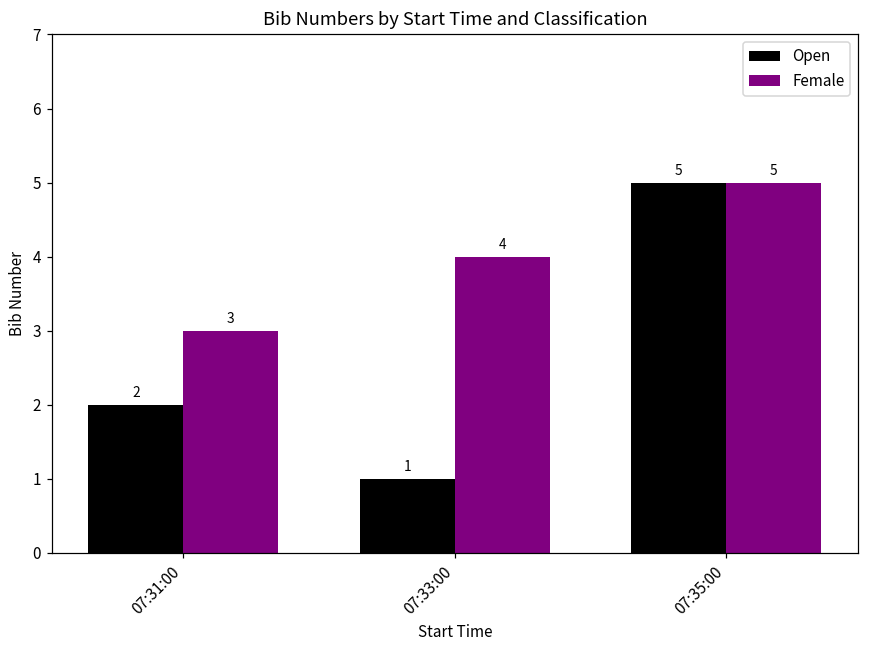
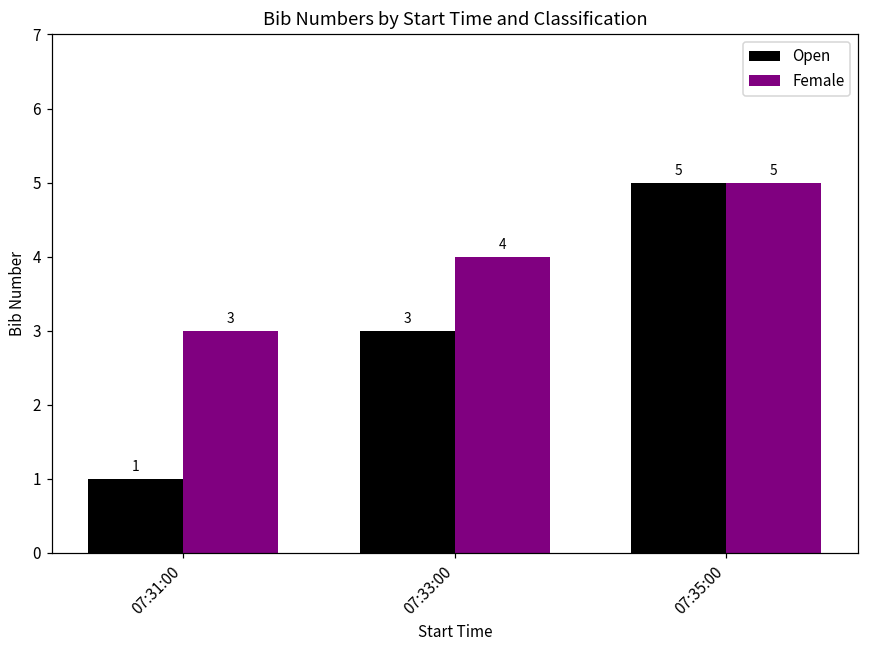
Open, 07:31:00: 2 -> 1
Open, 07:33:00: 1 -> 3
